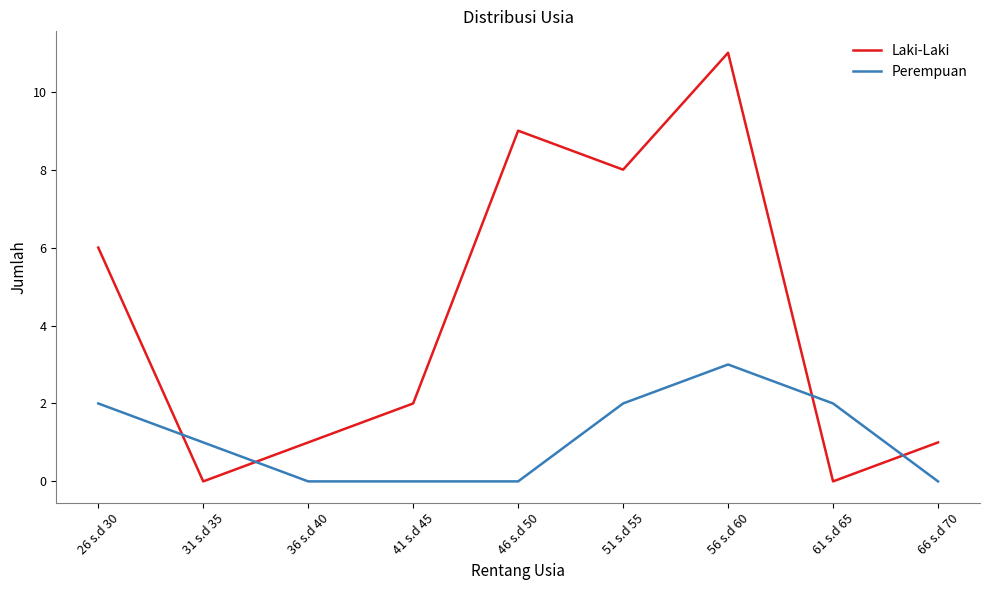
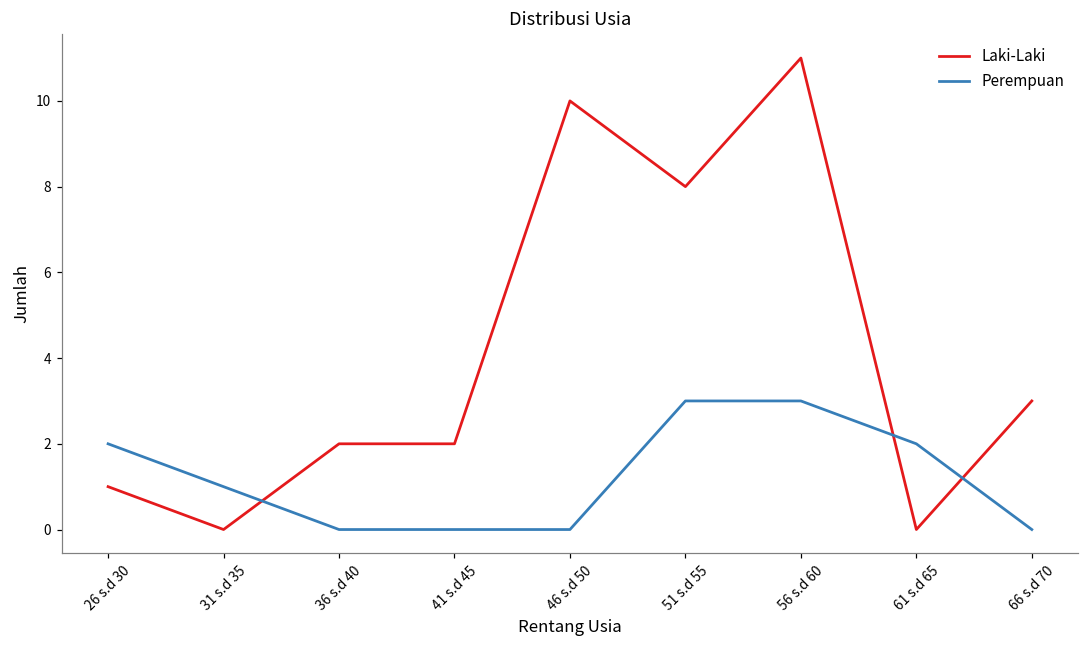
Laki-Laki, 26 s.d 30: 6 -> 1
Laki-Laki, 36 s.d 40: 1 -> 2
Laki-Laki, 46 s.d 50: 9 -> 10
Perempuan, 51 s.d 55: 2 -> 3
Laki-Laki, 66 s.d 70: 1 -> 3
